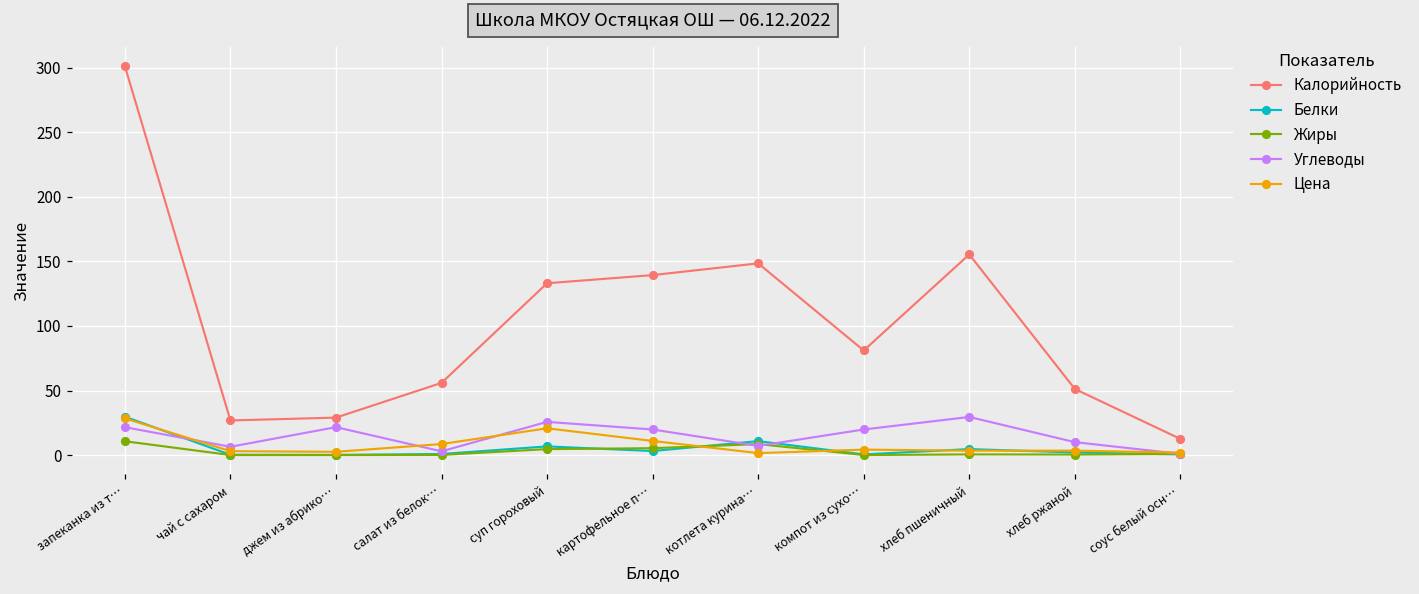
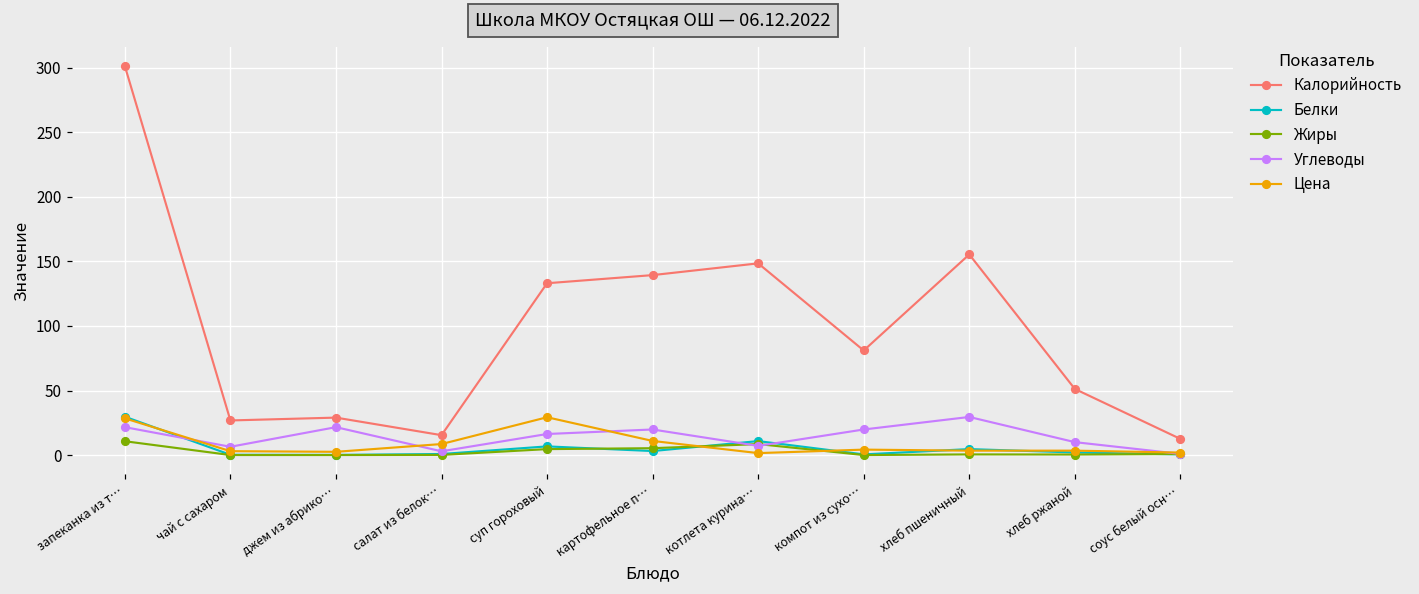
Калорийность, салат из белок…: 56 -> 15
Углеводы, суп гороховый: 26 -> 16
Цена, суп гороховый: 21 -> 29
